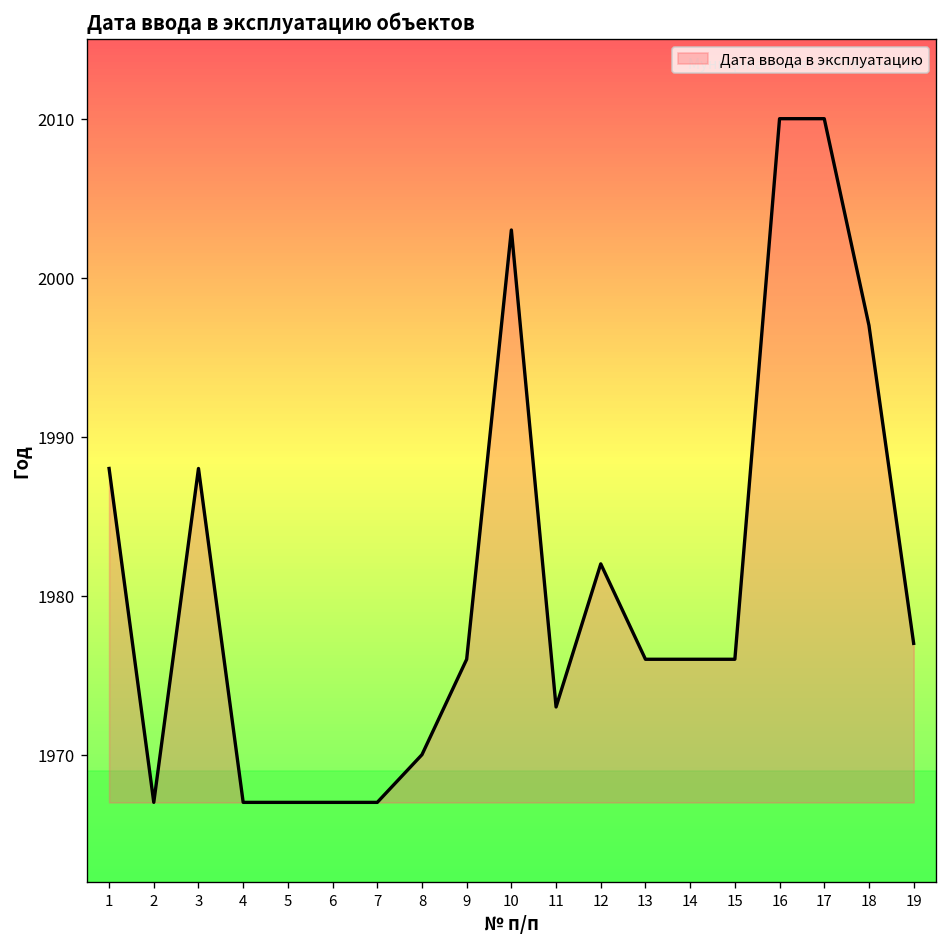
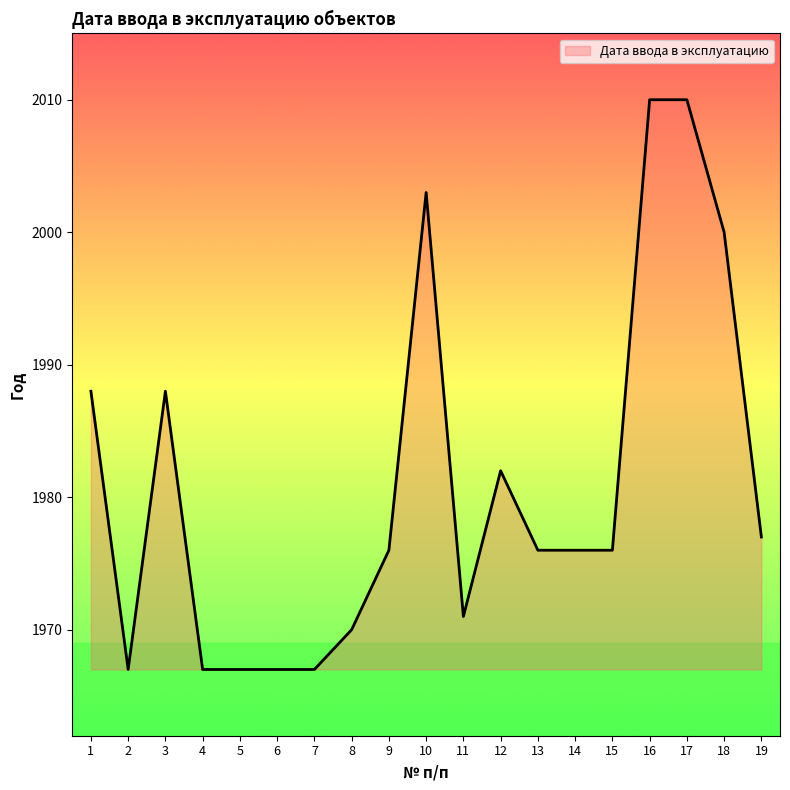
11: 1973 -> 1971
18: 1997 -> 2000
